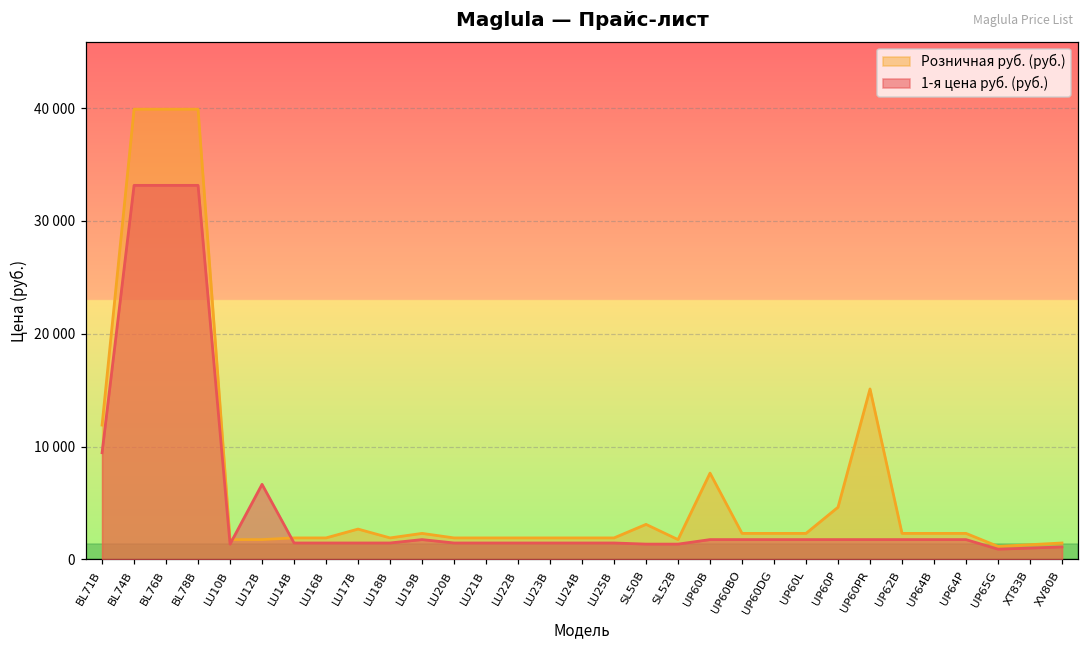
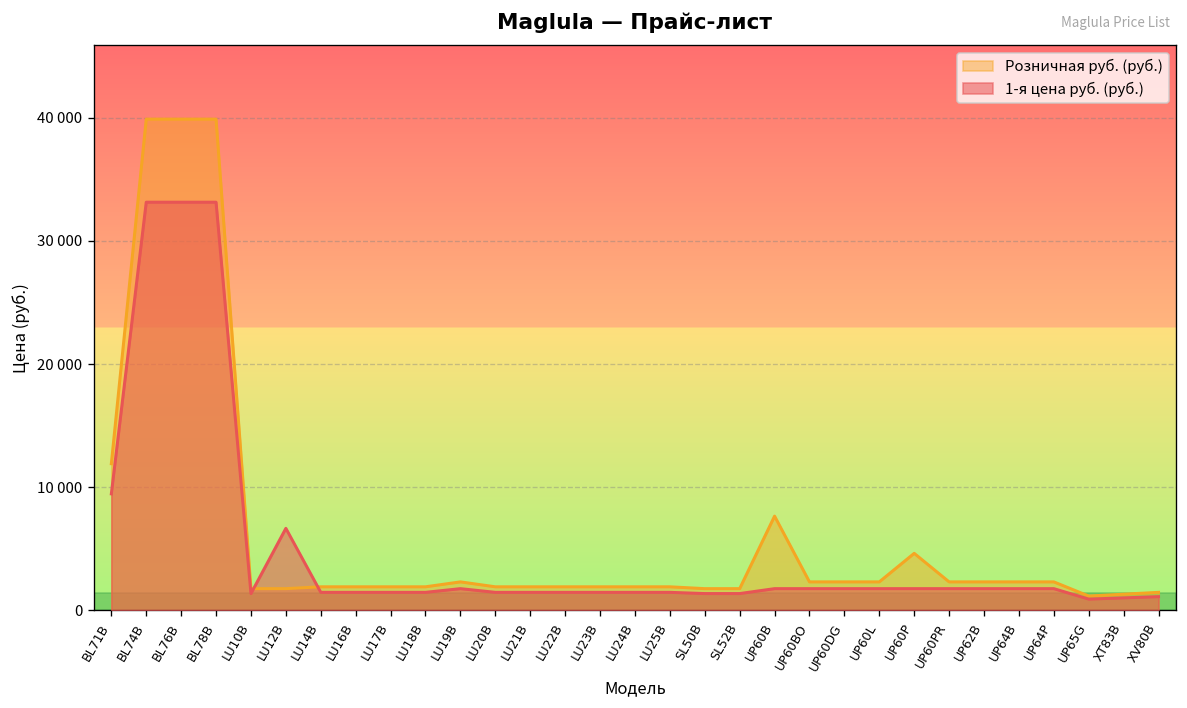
Розничная руб. (руб.), LU17B: 2700 -> 1900
Розничная руб. (руб.), SL50B: 3100 -> 1800
Розничная руб. (руб.), UP60PR: 15100 -> 2300
